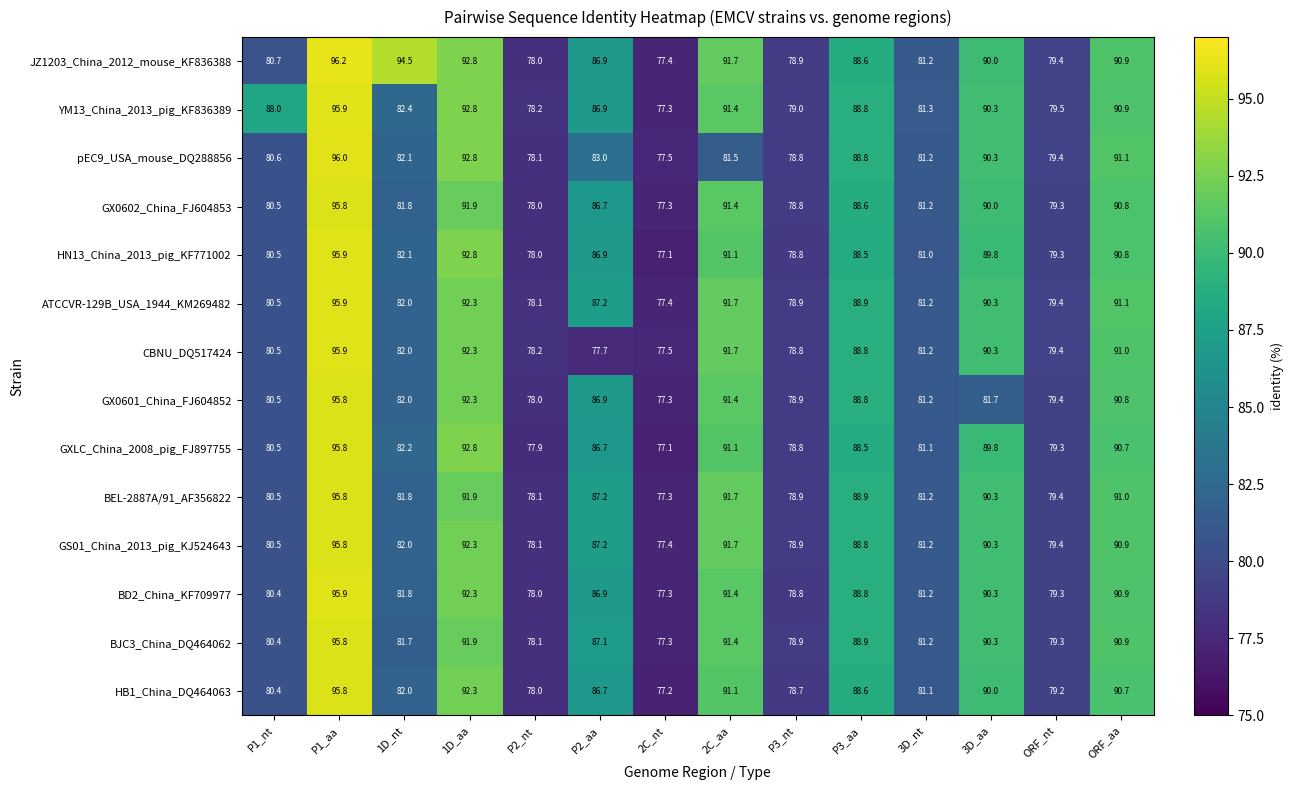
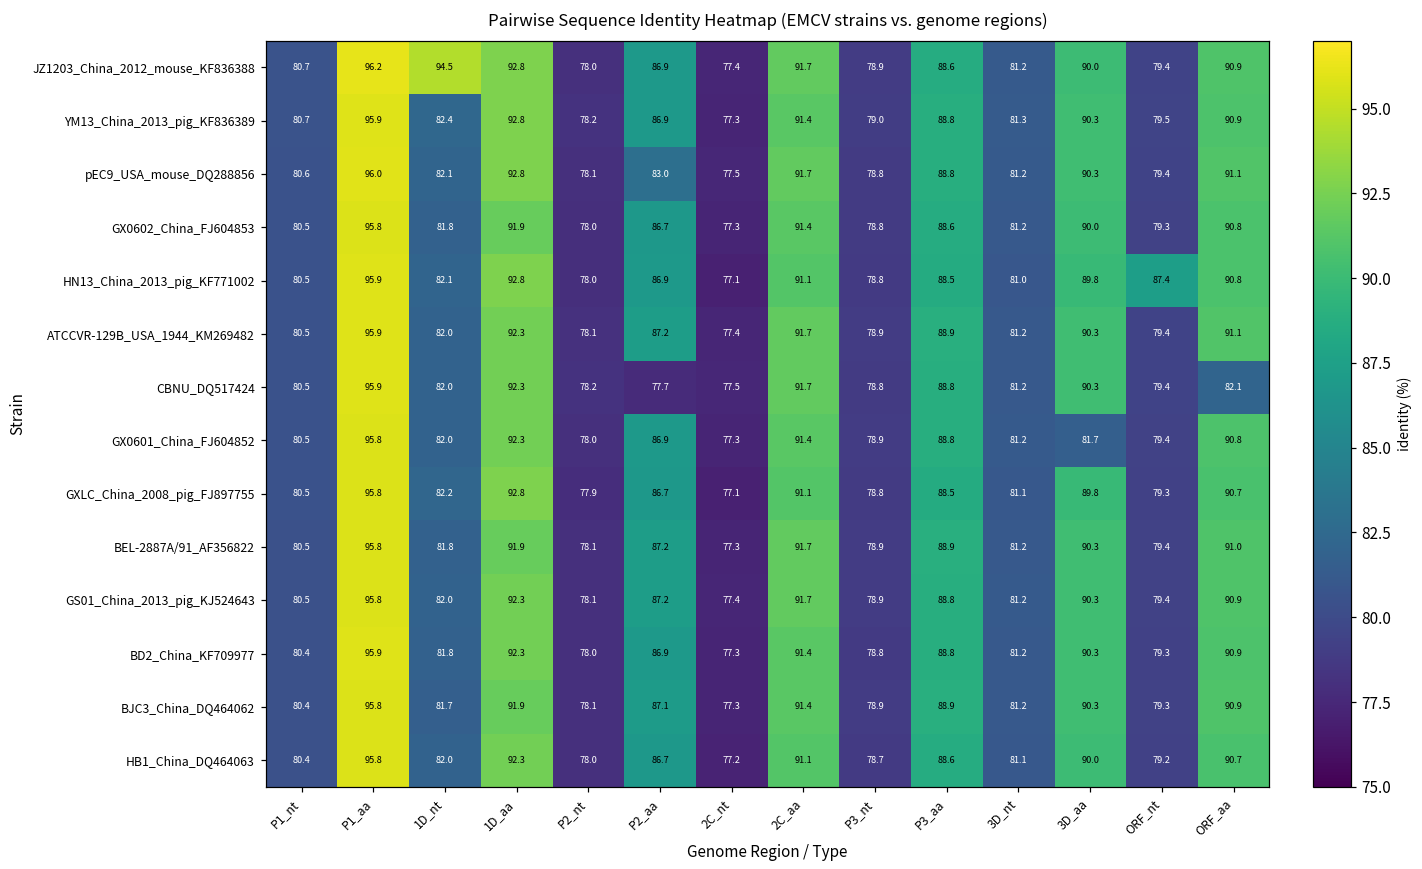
YM13_China_2013_pig_KF836389, P1_nt: 88.0 -> 80.7
pEC9_USA_mouse_DQ288856, 2C_aa: 81.5 -> 91.7
HN13_China_2013_pig_KF771002, ORF_nt: 79.3 -> 87.4
CBNU_DQ517424, ORF_aa: 91.0 -> 82.1
